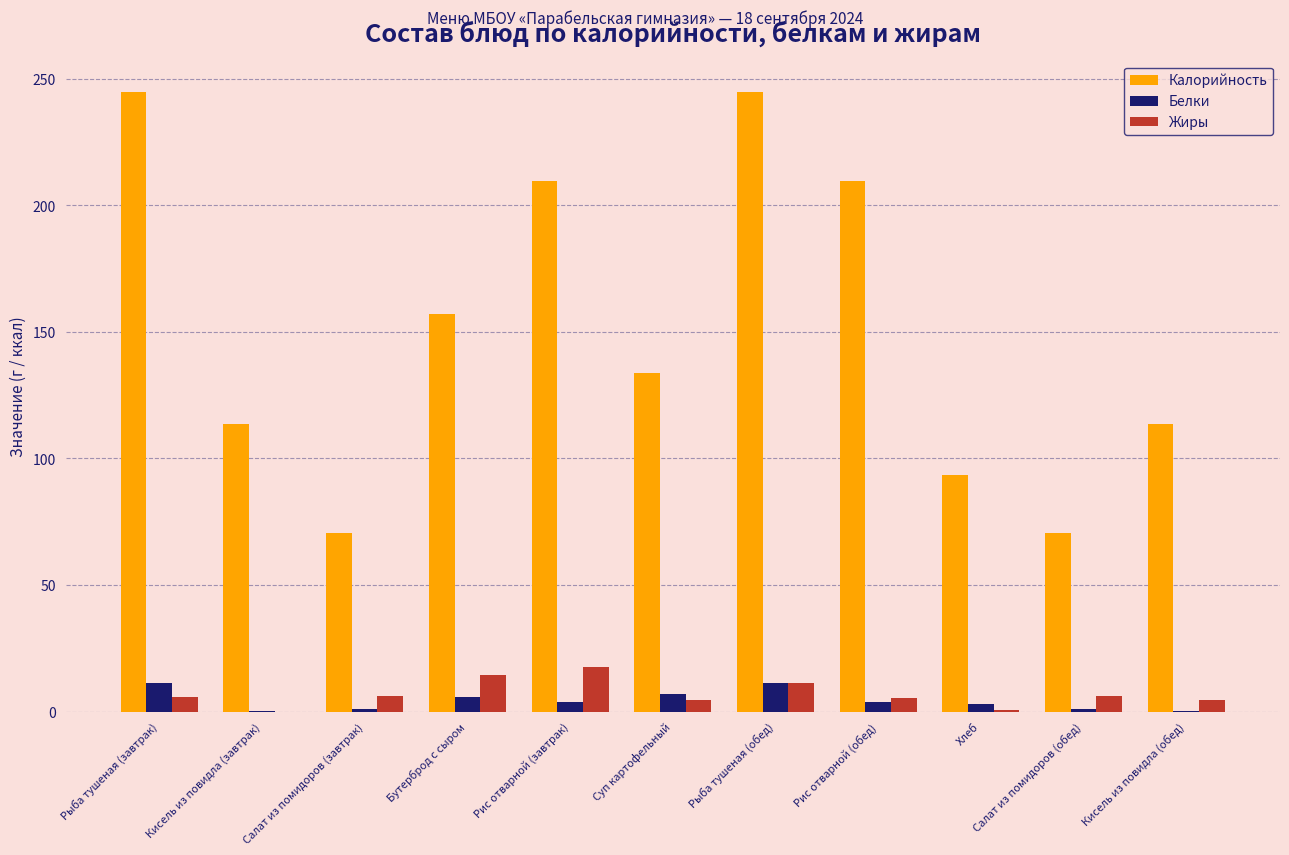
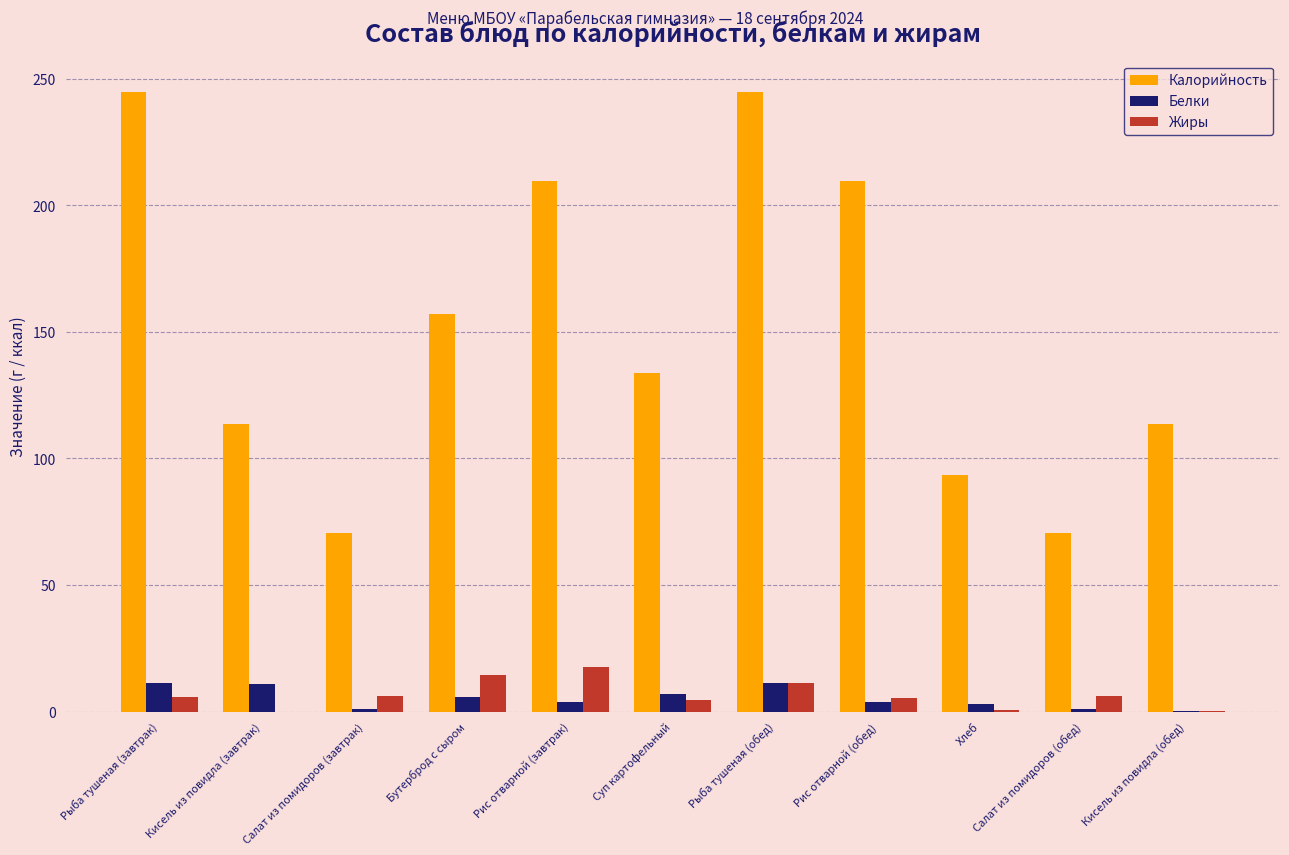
Белки, Кисель из повидла (завтрак): 0 -> 11
Жиры, Кисель из повидла (обед): 4 -> 0
